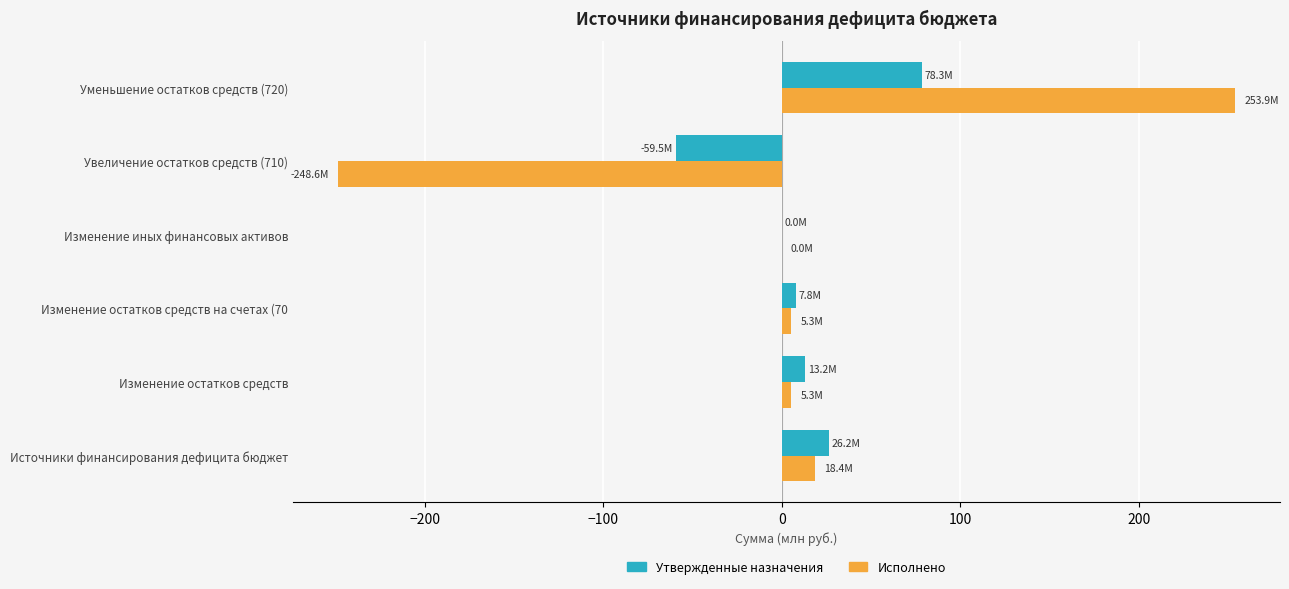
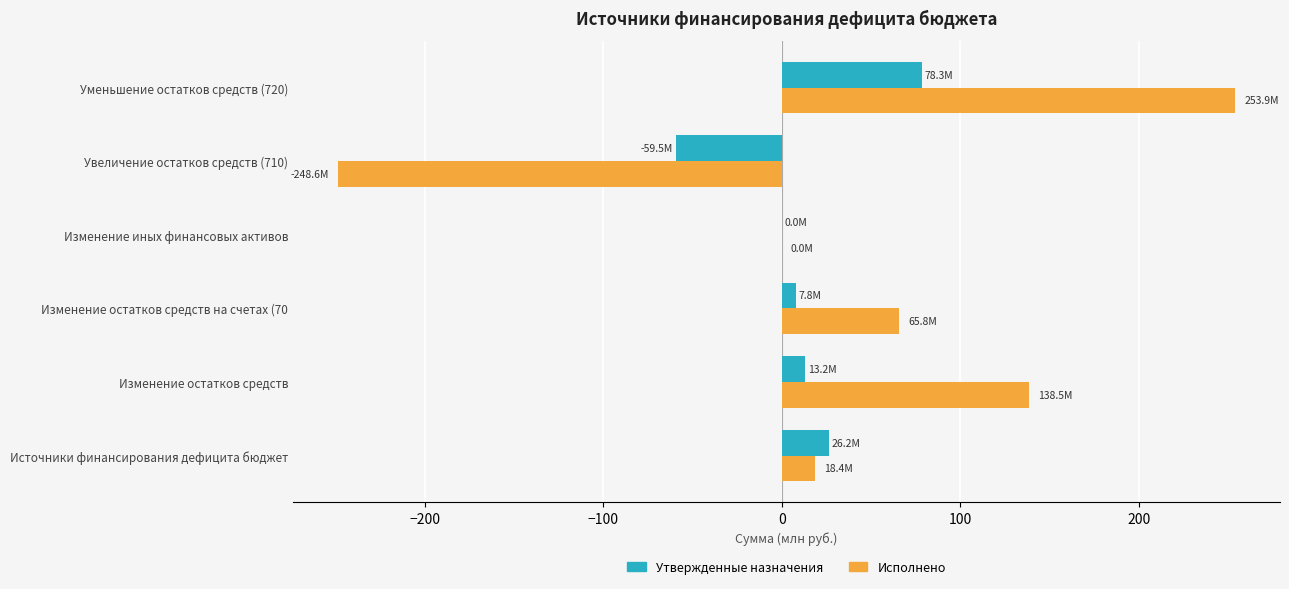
Исполнено, Изменение остатков средств на счетах (70: 5.3M -> 65.8M
Исполнено, Изменение остатков средств: 5.3M -> 138.5M
